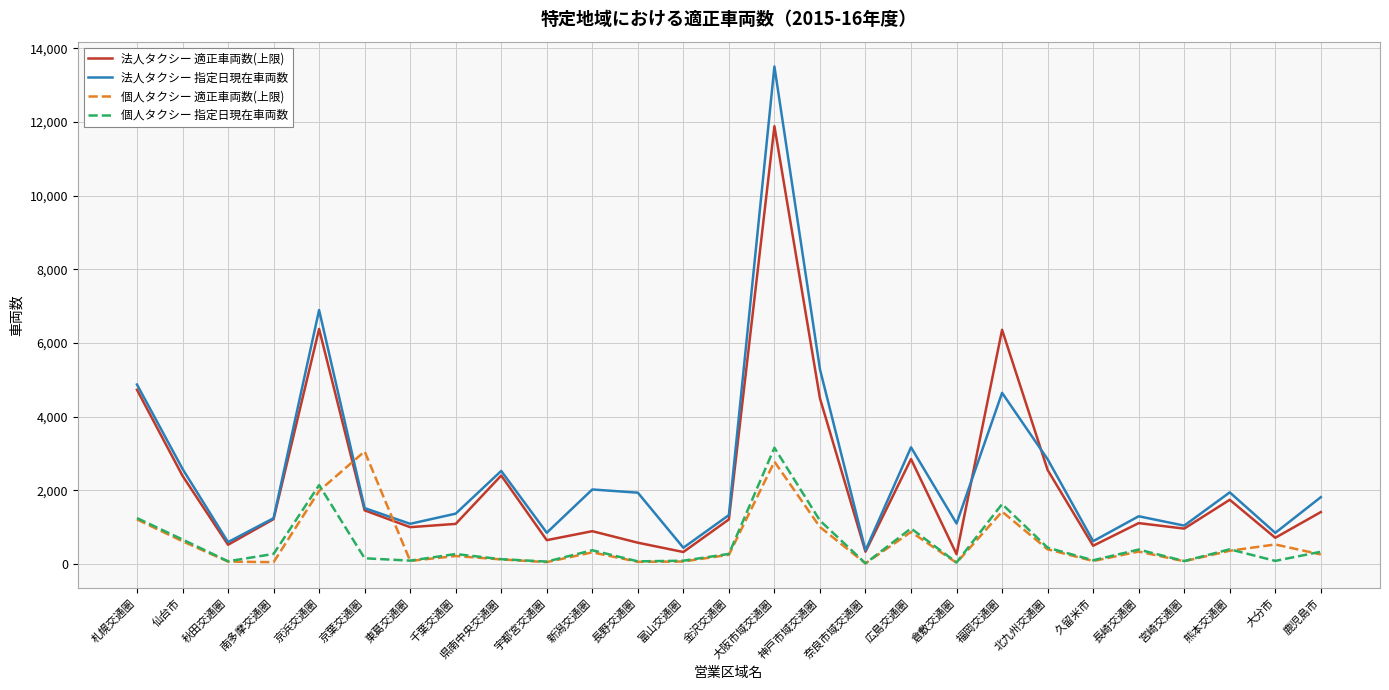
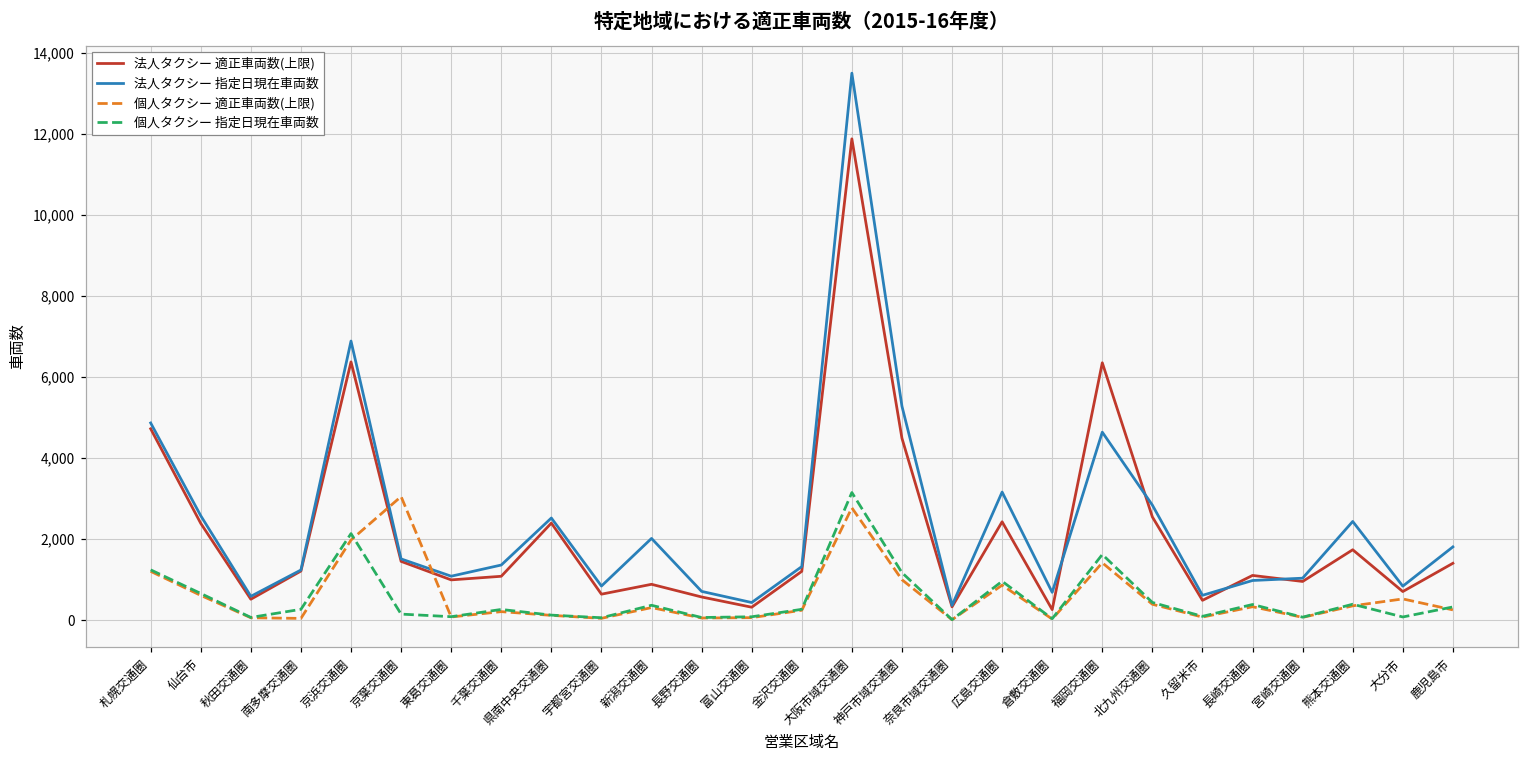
法人タクシー 指定日現在車両数, 長野交通圏: 1,900 -> 700
法人タクシー 適正車両数(上限), 広島交通圏: 2,800 -> 2,400
法人タクシー 指定日現在車両数, 倉敷交通圏: 1,100 -> 700
法人タクシー 指定日現在車両数, 長崎交通圏: 1,300 -> 1,000
法人タクシー 指定日現在車両数, 熊本交通圏: 1,900 -> 2,400
